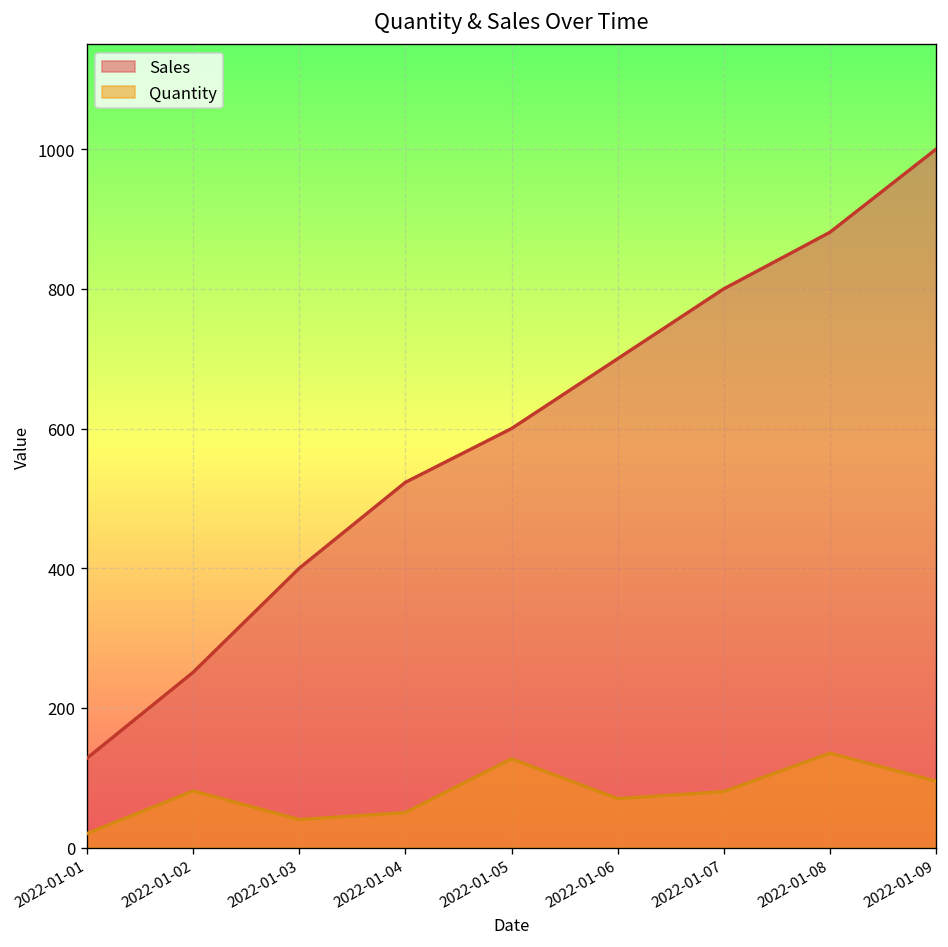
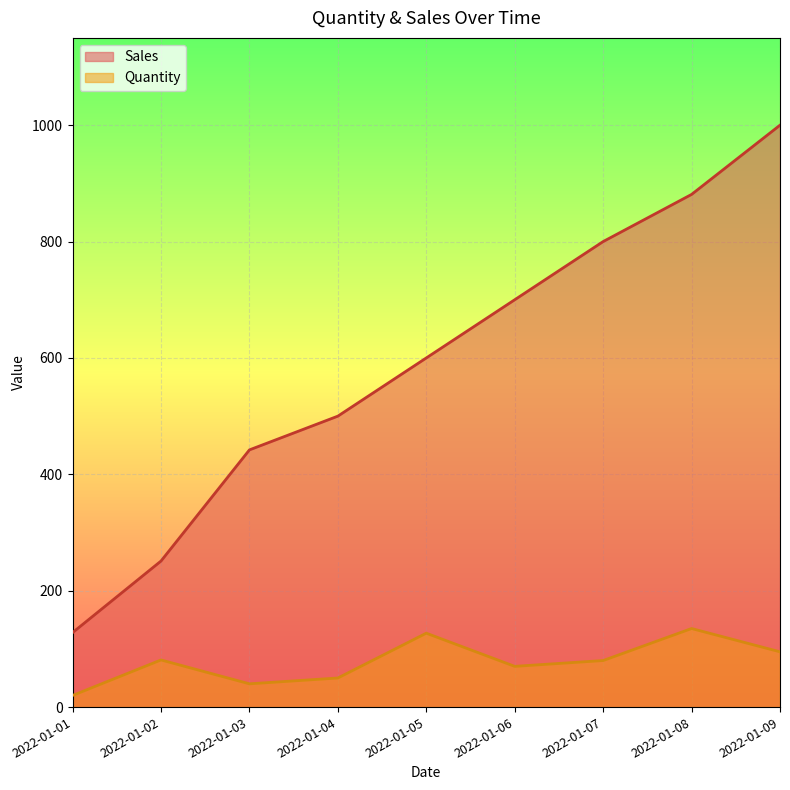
Sales, 2022-01-03: 400 -> 440
Sales, 2022-01-04: 520 -> 500
